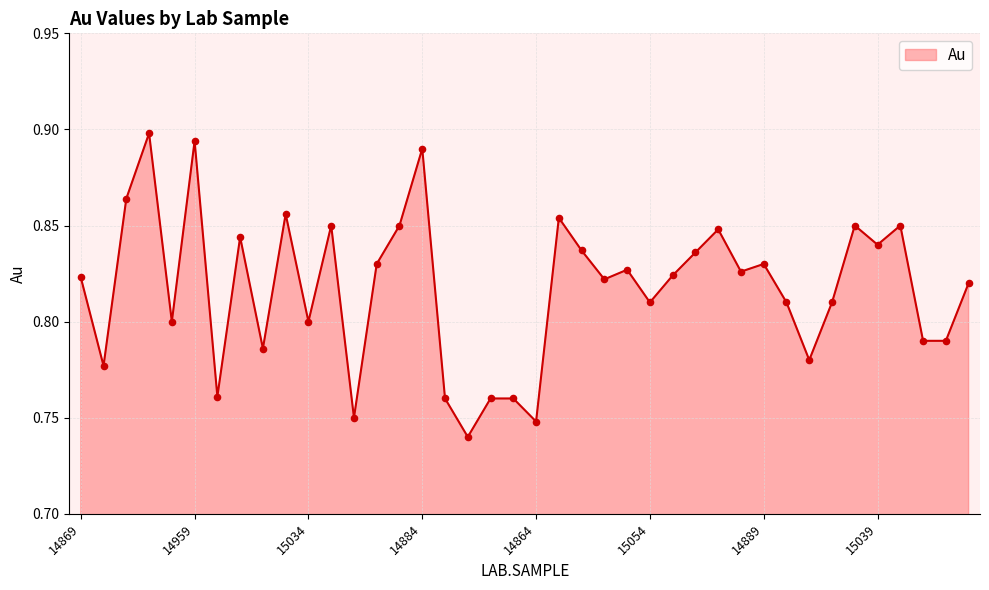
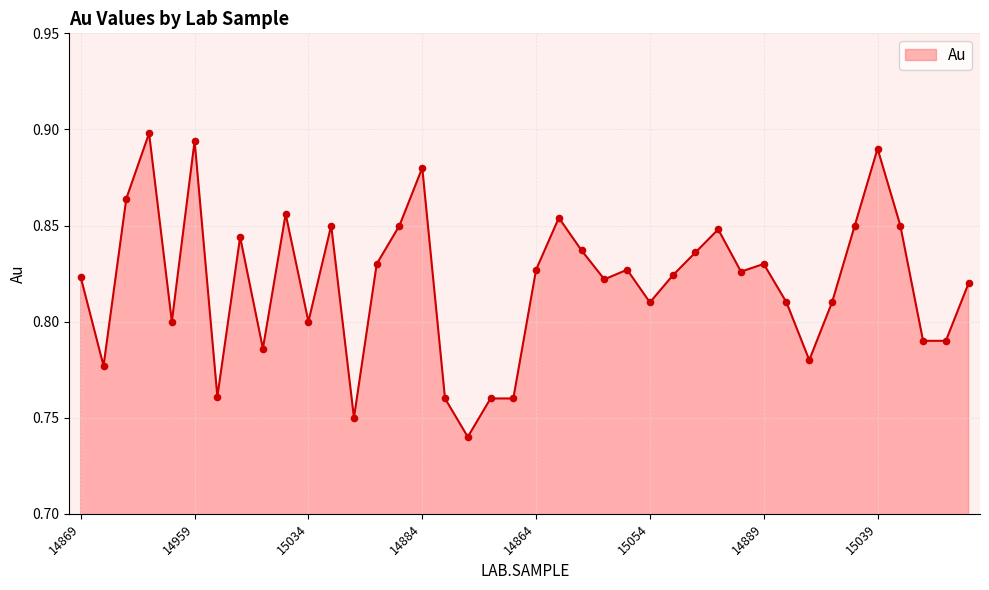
14884: 0.89 -> 0.88
14864: 0.748 -> 0.827
15039: 0.84 -> 0.89
